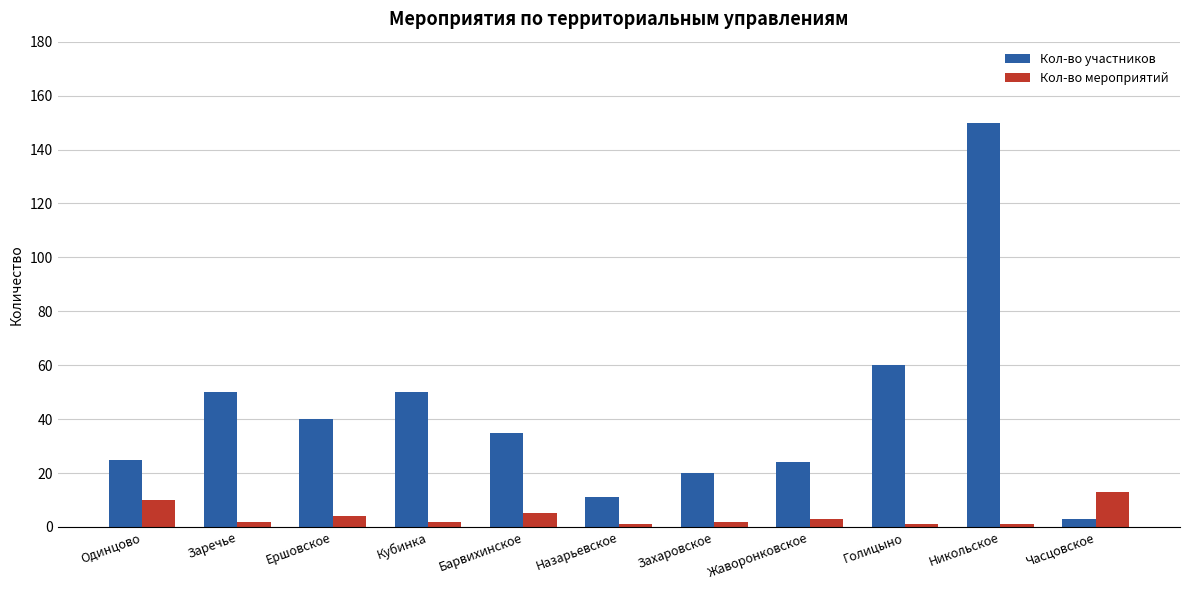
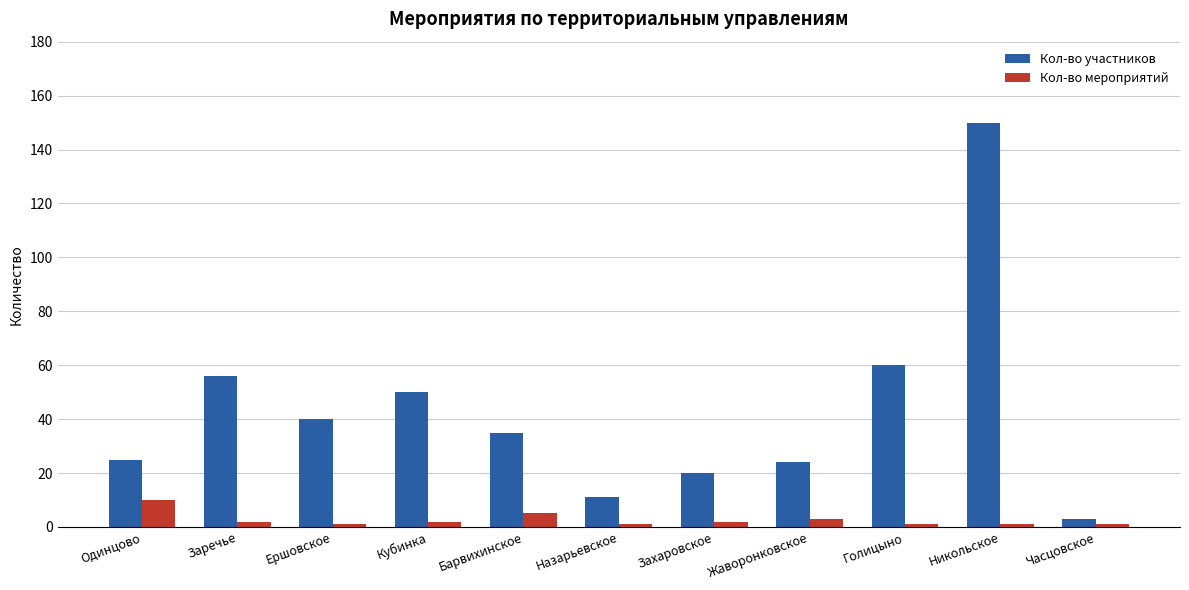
Кол-во участников, Заречье: 50 -> 56
Кол-во мероприятий, Ершовское: 4 -> 1
Кол-во мероприятий, Часцовское: 13 -> 1
